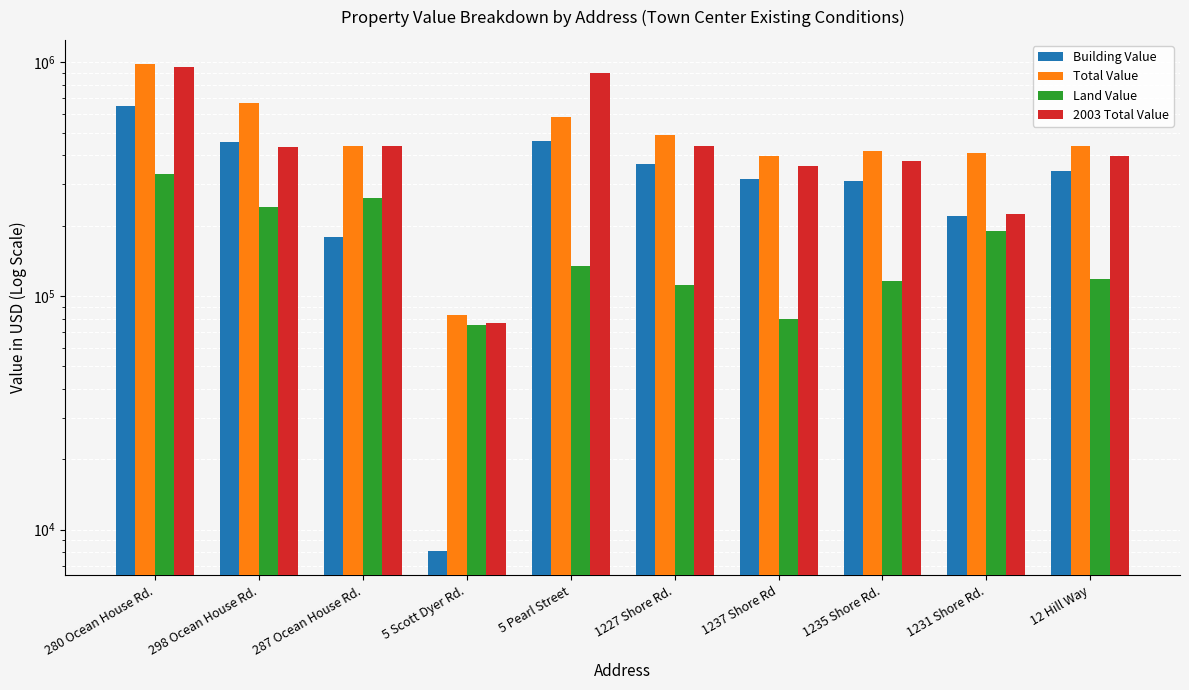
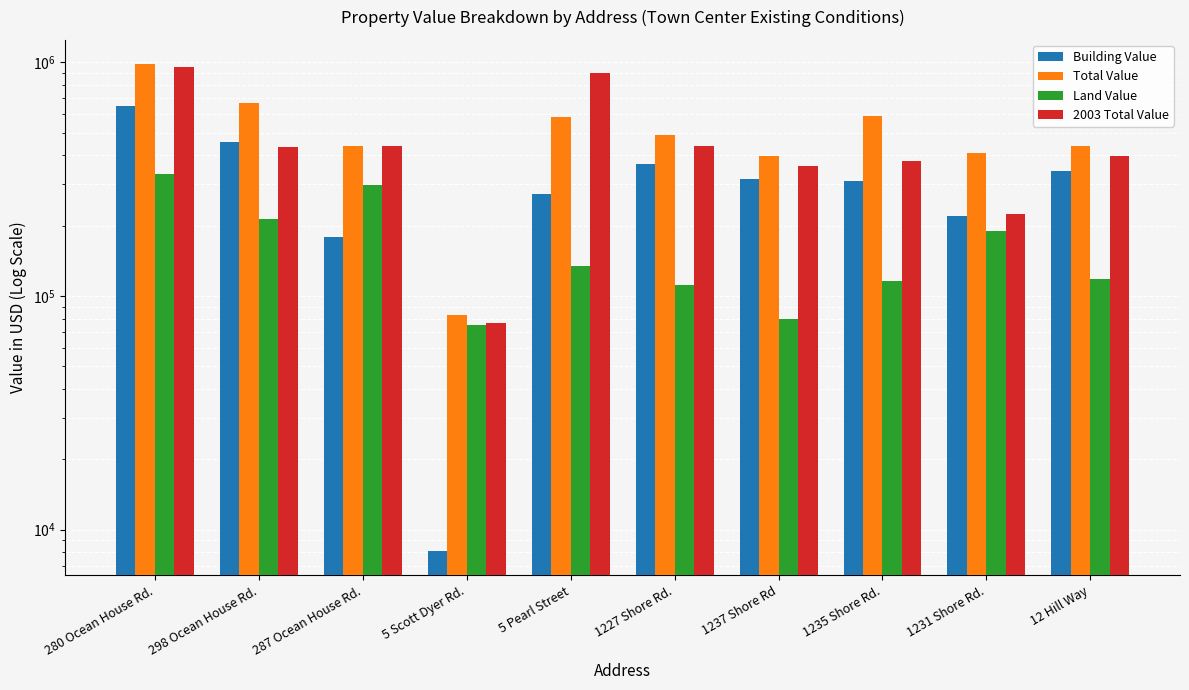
Land Value, 298 Ocean House Rd.: 240000 -> 210000
Land Value, 287 Ocean House Rd.: 260000 -> 300000
Building Value, 5 Pearl Street: 460000 -> 270000
Total Value, 1235 Shore Rd.: 420000 -> 590000
